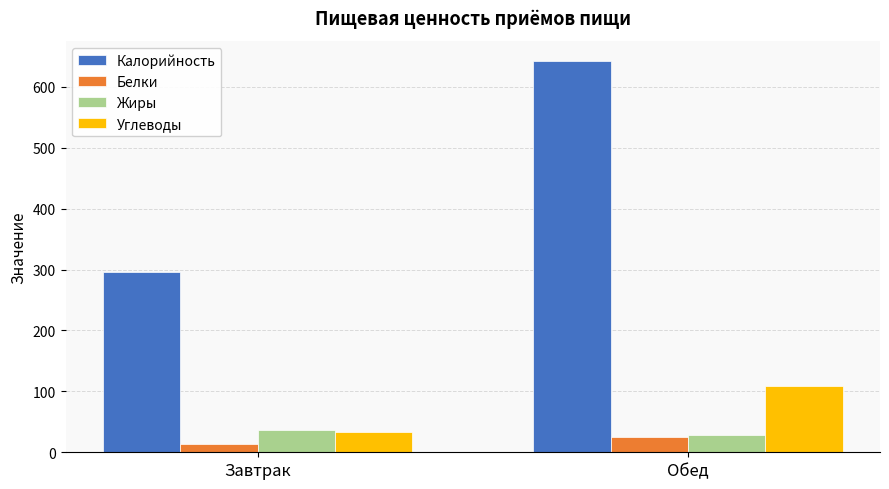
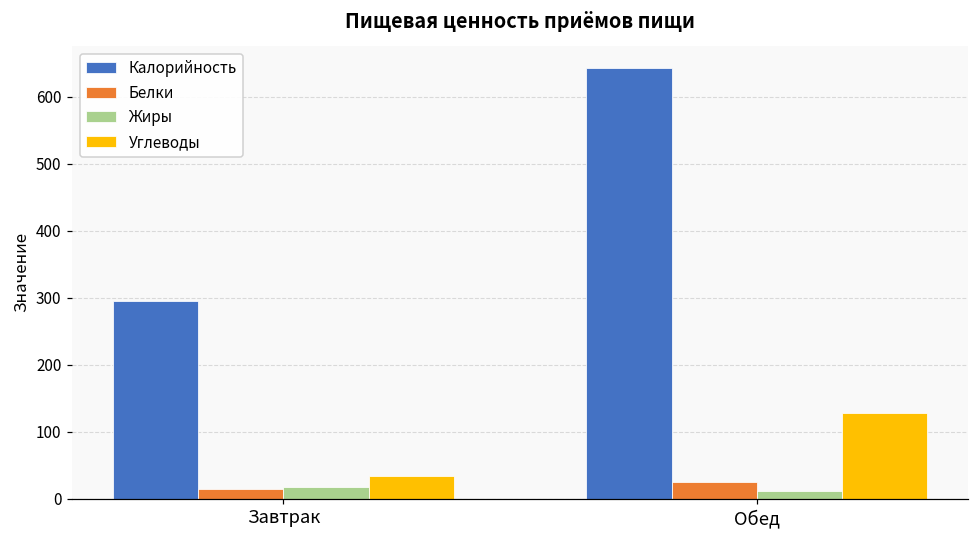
Жиры, Завтрак: 40 -> 20
Жиры, Обед: 30 -> 10
Углеводы, Обед: 110 -> 130
